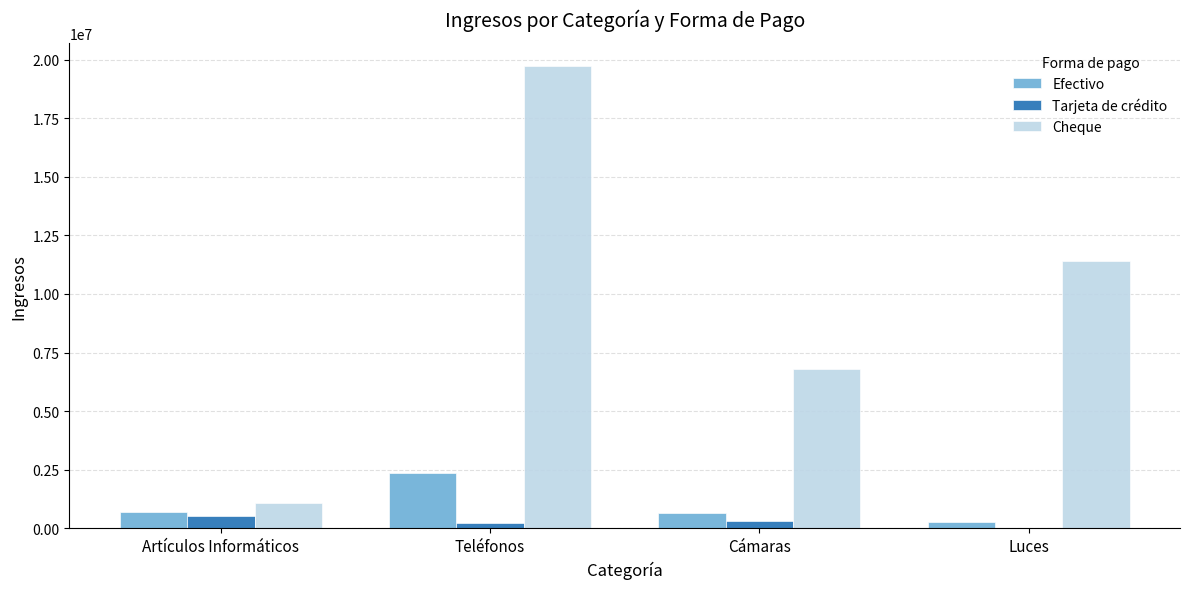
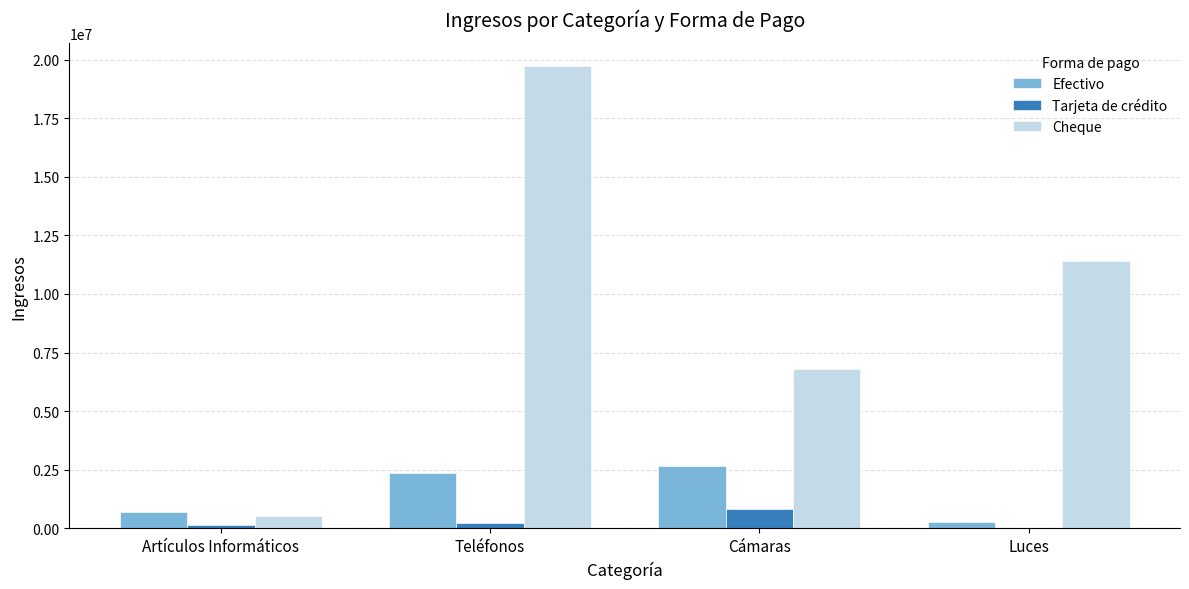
Tarjeta de crédito, Artículos Informáticos: 500000 -> 100000
Cheque, Artículos Informáticos: 1100000 -> 500000
Efectivo, Cámaras: 600000 -> 2700000
Tarjeta de crédito, Cámaras: 300000 -> 800000
